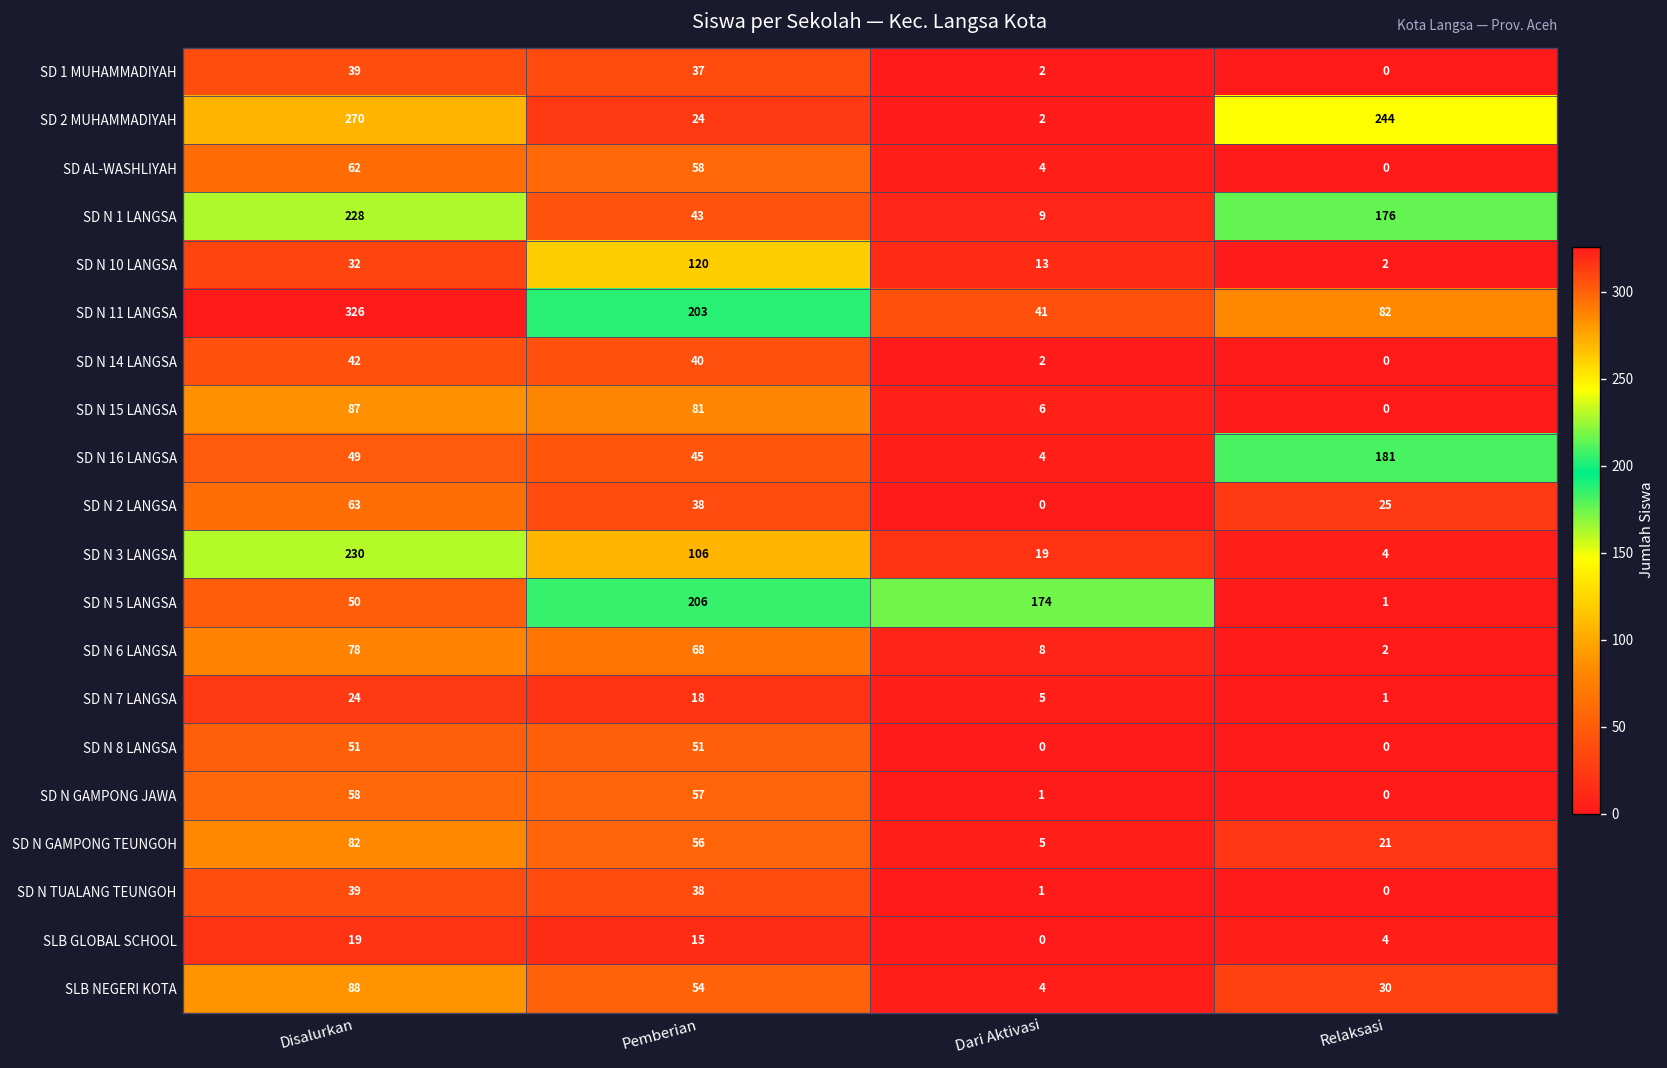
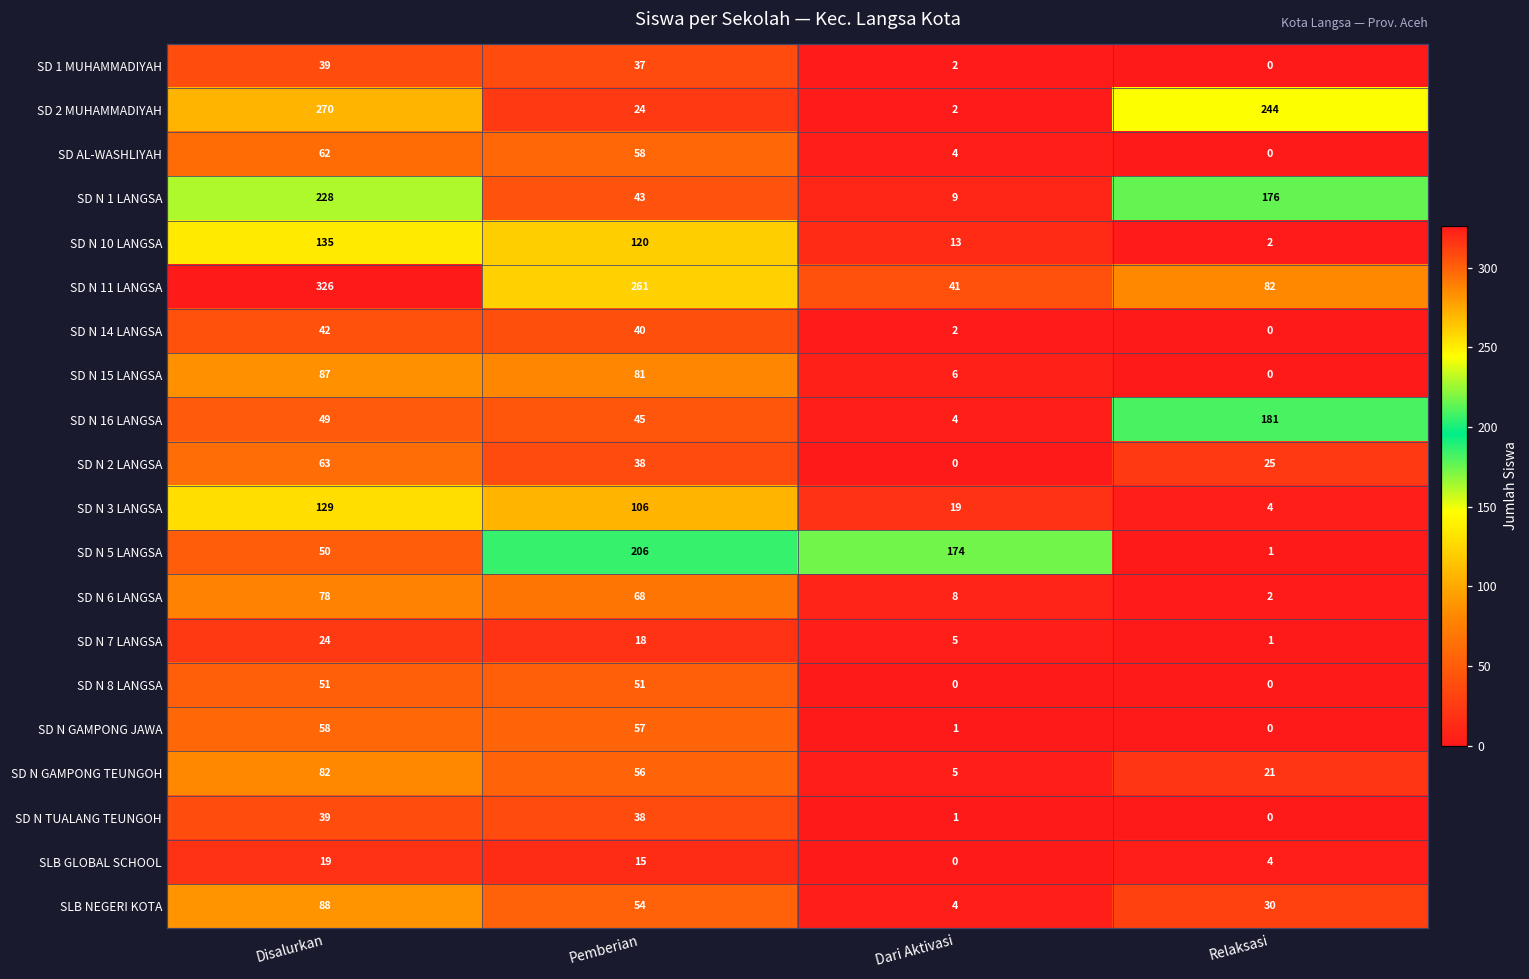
SD N 10 LANGSA, Disalurkan: 32 -> 135
SD N 11 LANGSA, Pemberian: 203 -> 261
SD N 3 LANGSA, Disalurkan: 230 -> 129
